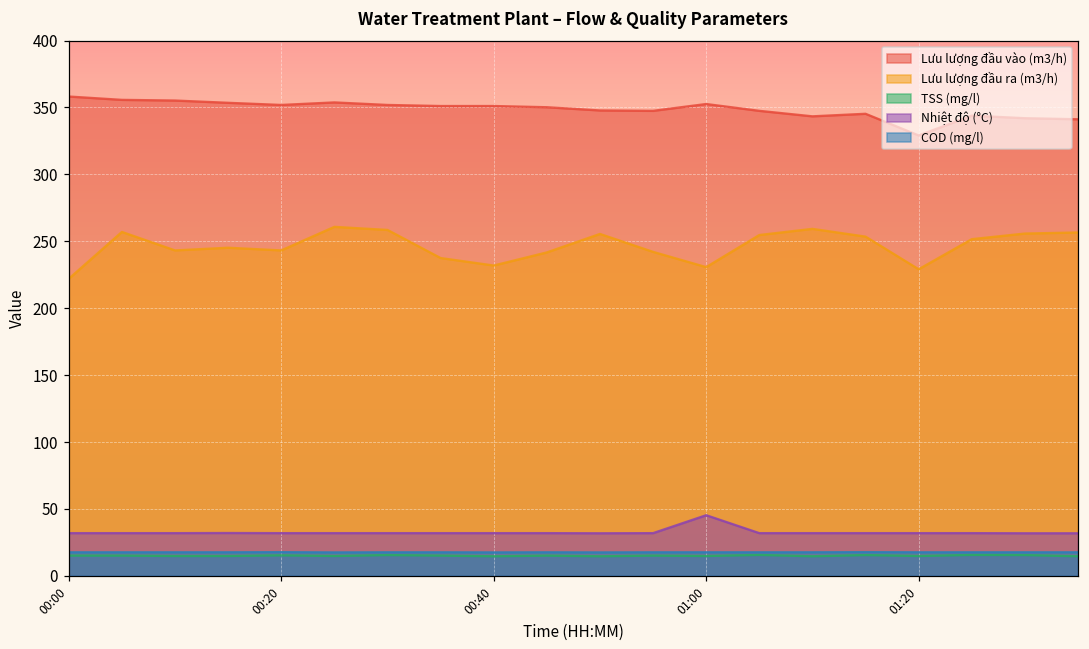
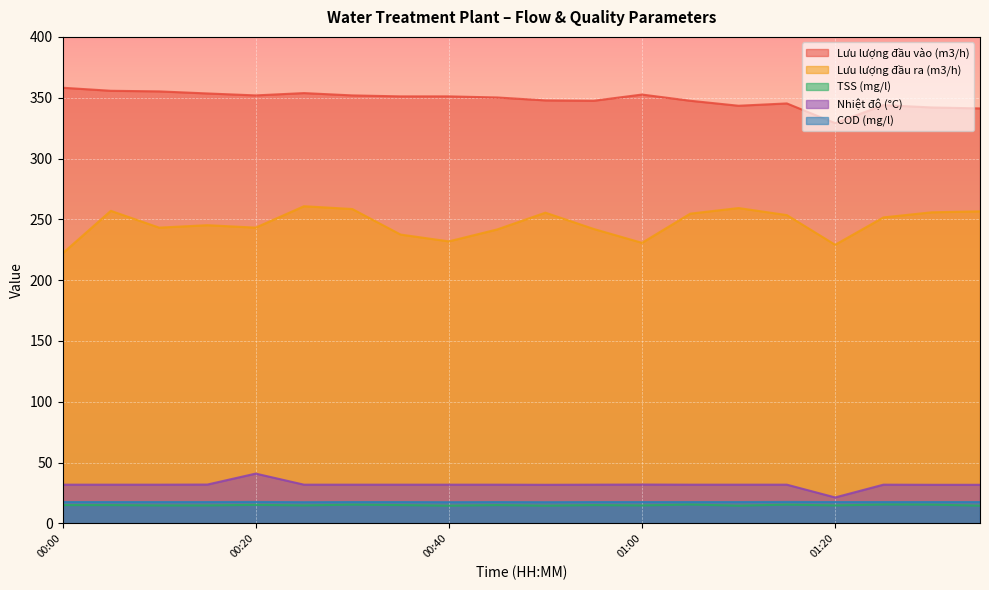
Nhiệt độ (°C), 00:20: 32 -> 41
Nhiệt độ (°C), 01:00: 45 -> 32
Nhiệt độ (°C), 01:20: 32 -> 21
